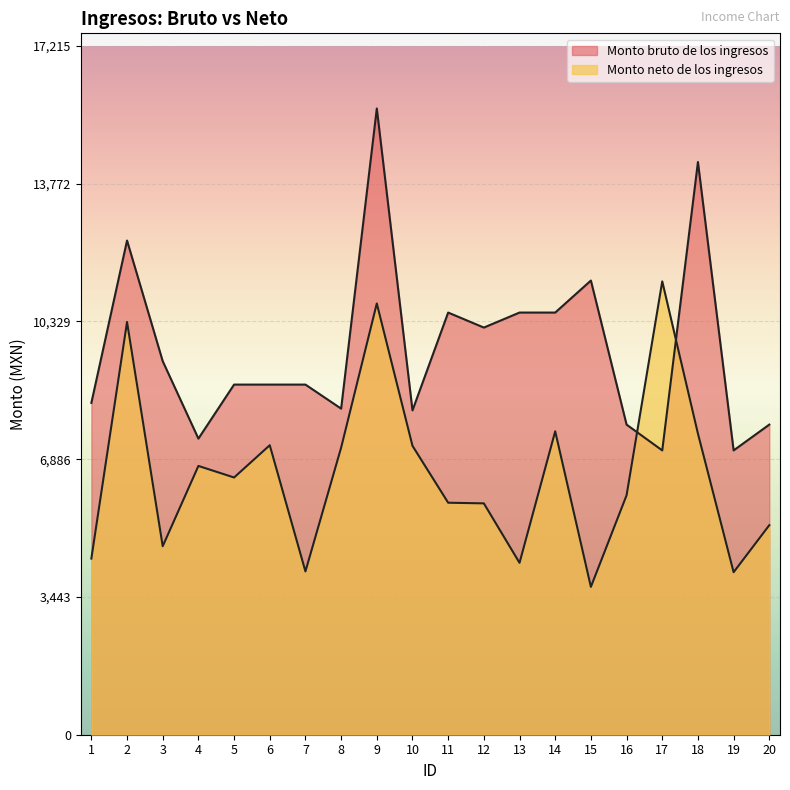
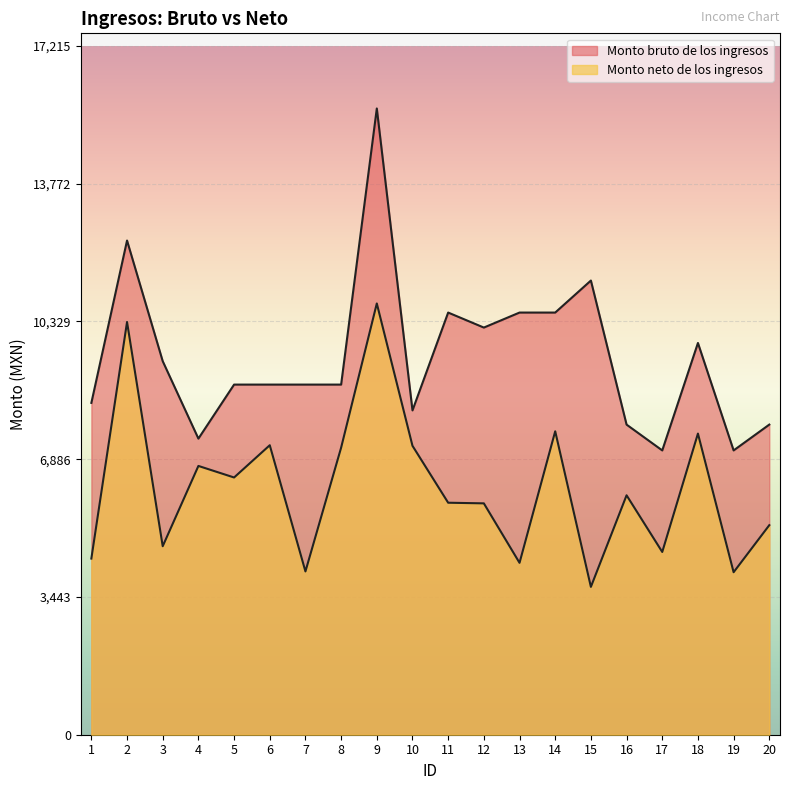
Monto bruto de los ingresos, 8: 8,100 -> 8,800
Monto neto de los ingresos, 17: 11,300 -> 4,600
Monto bruto de los ingresos, 18: 14,300 -> 9,800
